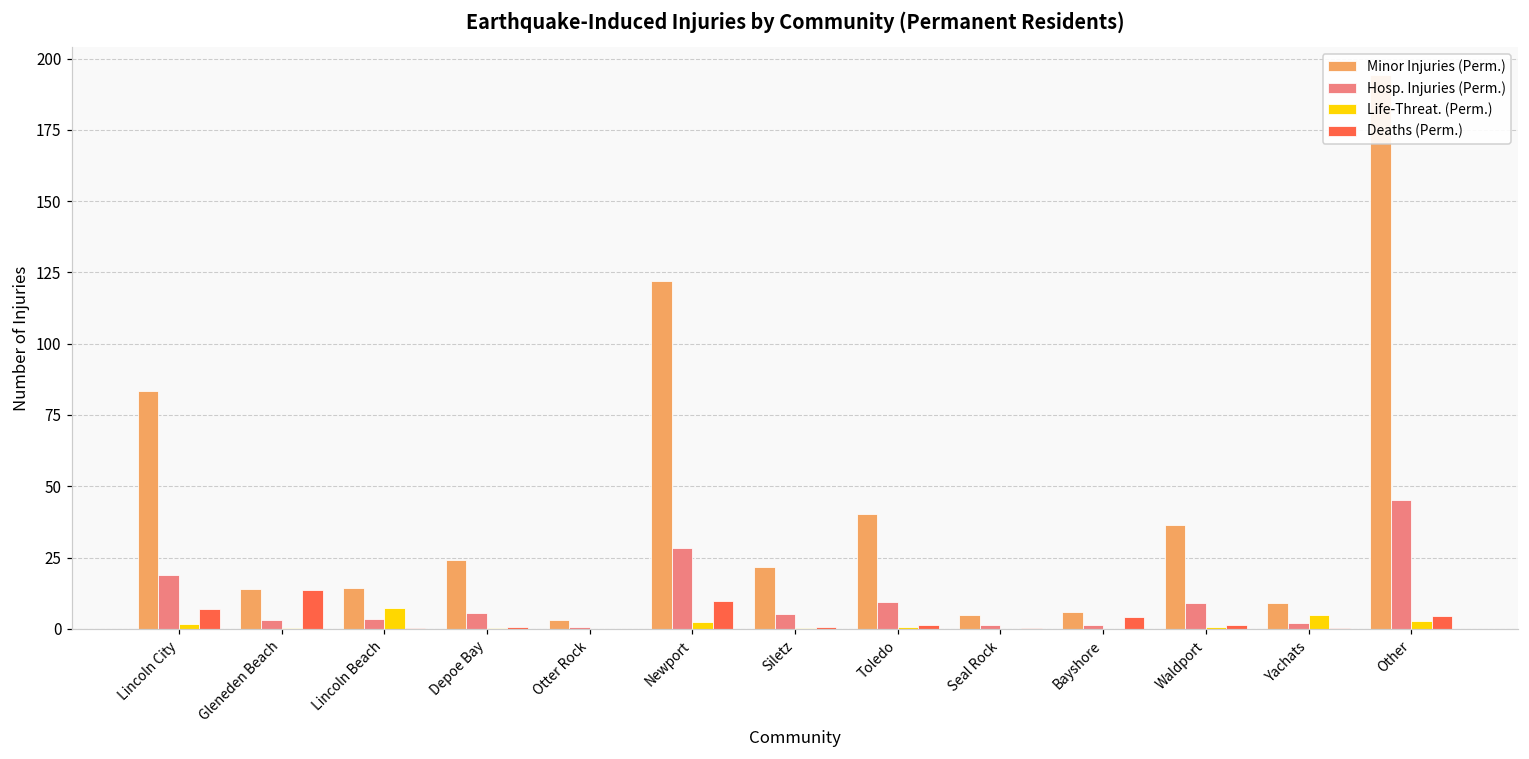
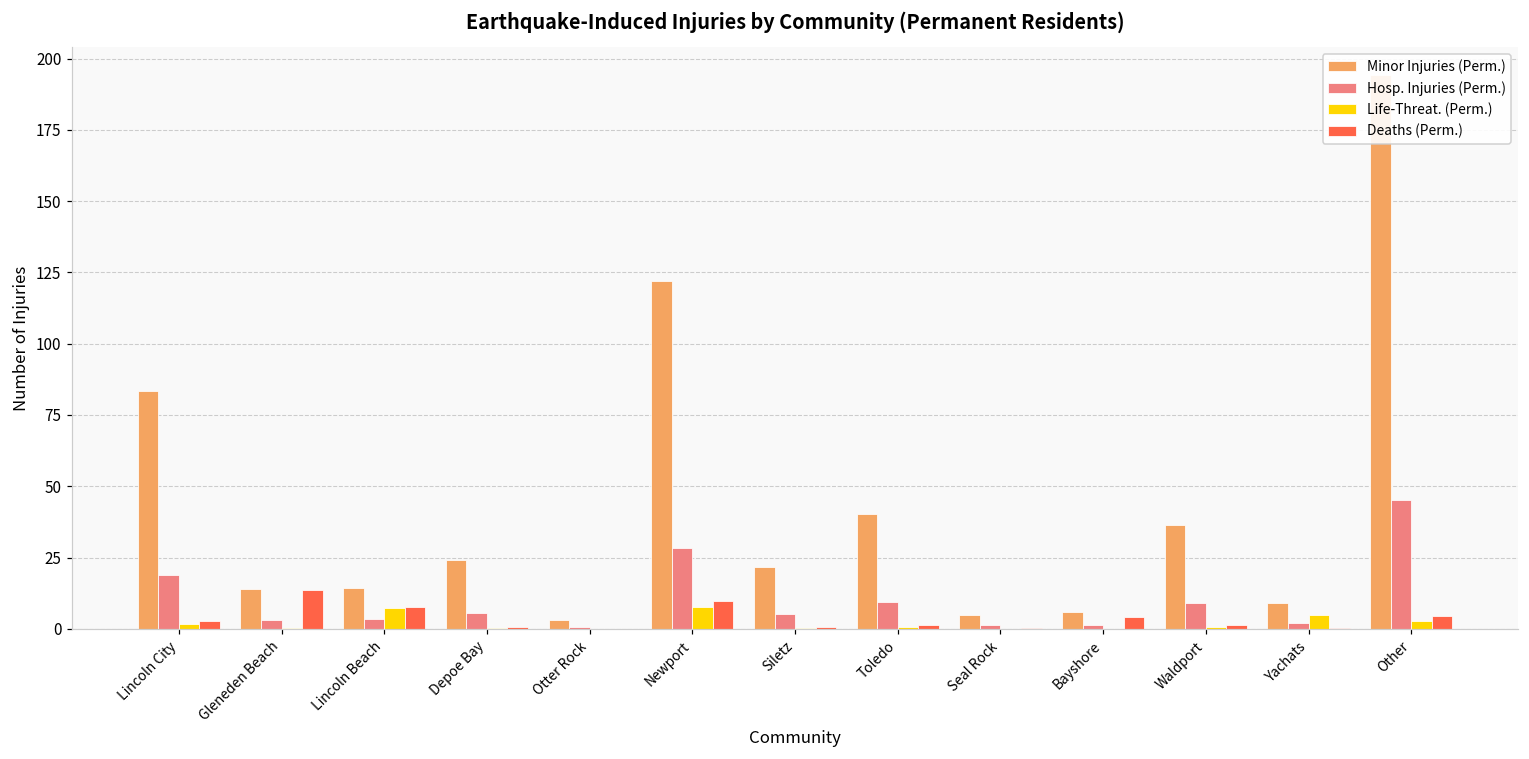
Deaths (Perm.), Lincoln City: 7 -> 3
Deaths (Perm.), Lincoln Beach: 0 -> 8
Life-Threat. (Perm.), Newport: 3 -> 8
